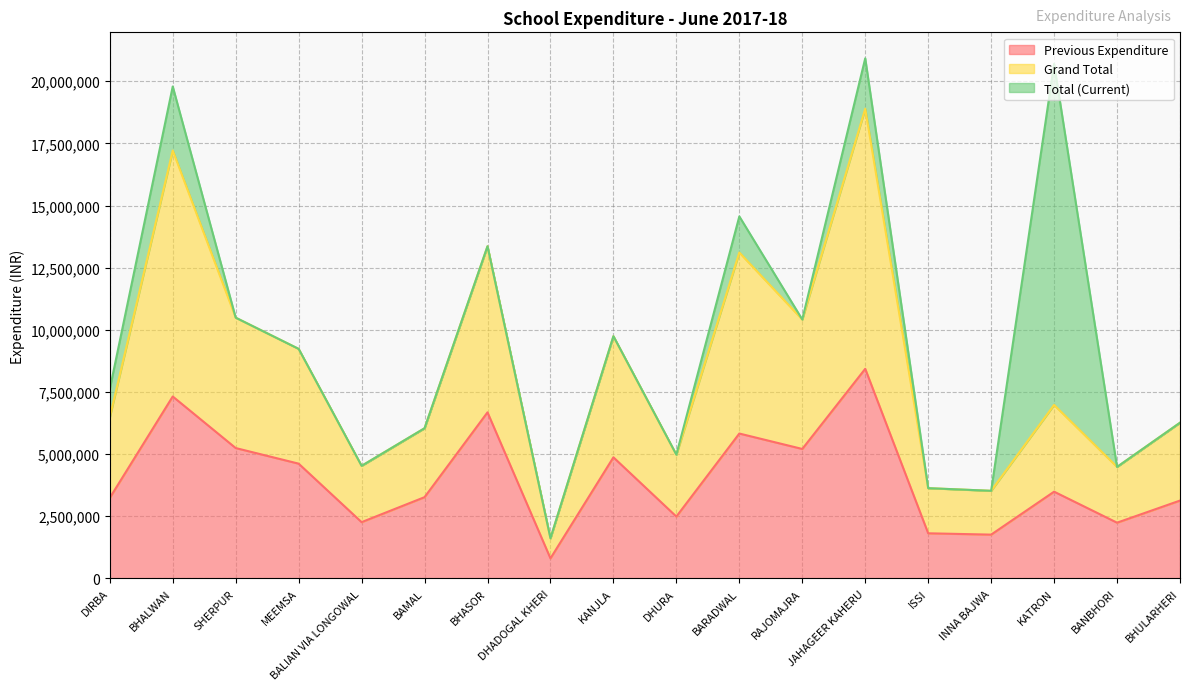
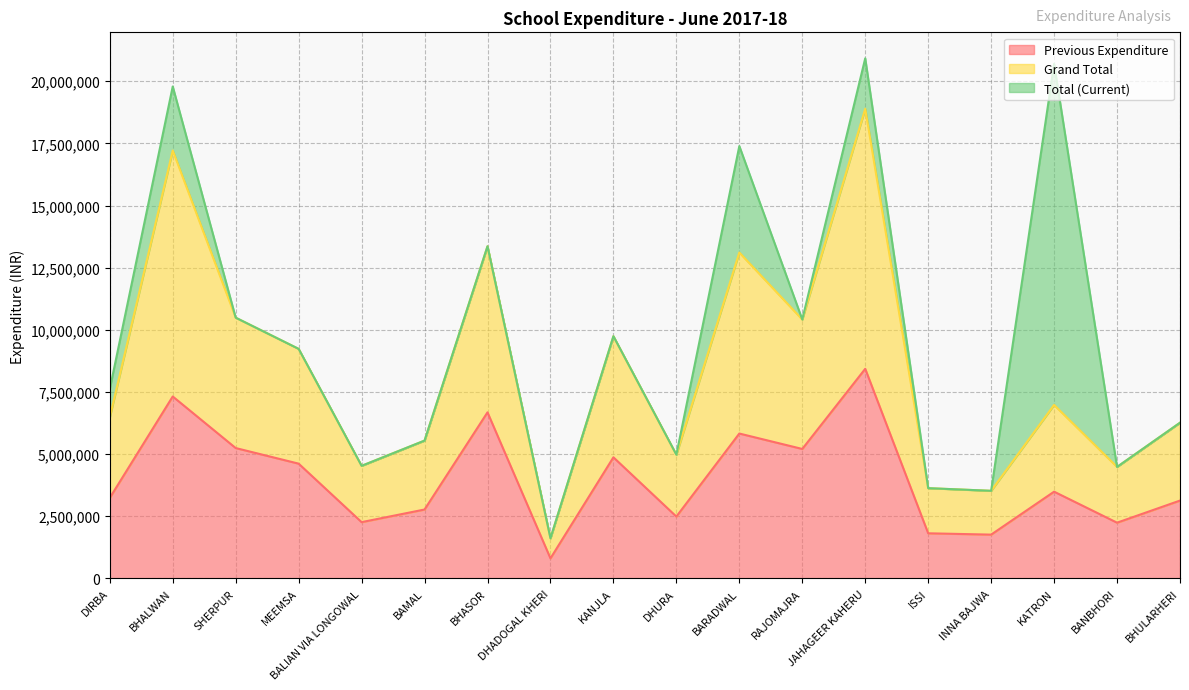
Previous Expenditure, BAMAL: 3,300,000 -> 2,800,000
Total (Current), BARADWAL: 1,500,000 -> 4,300,000
